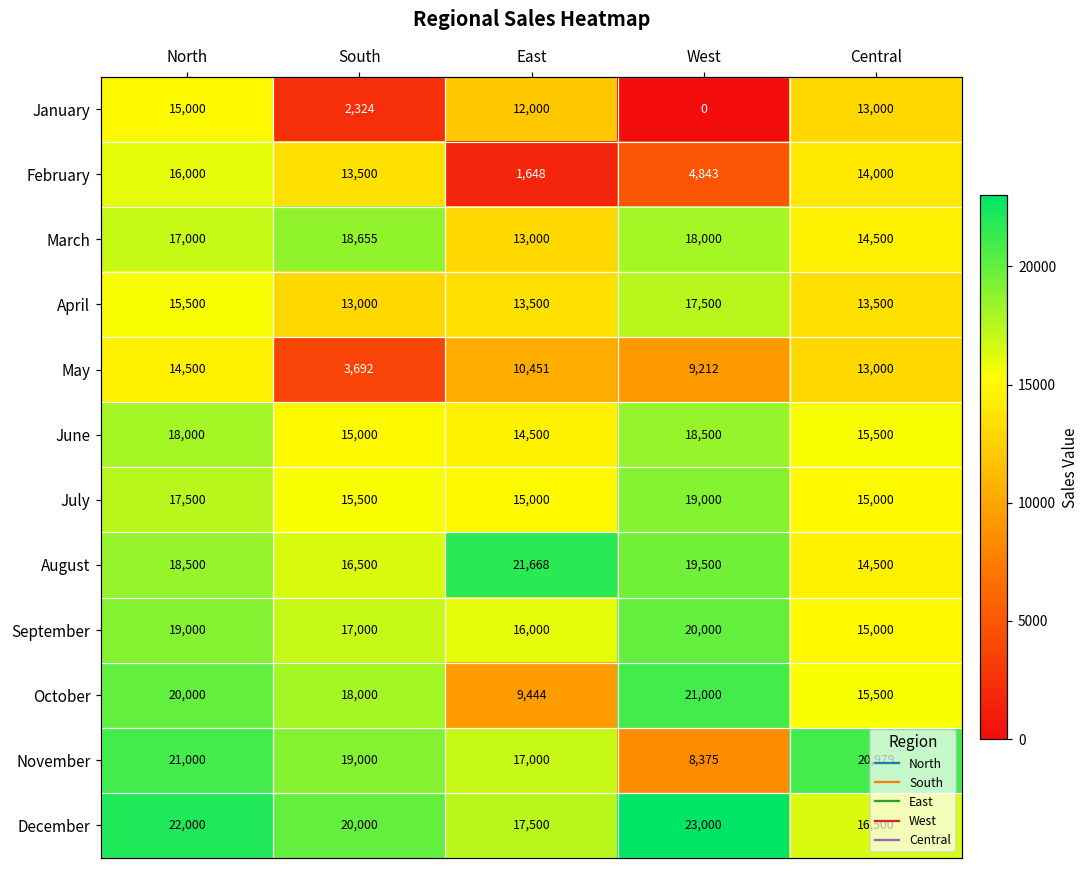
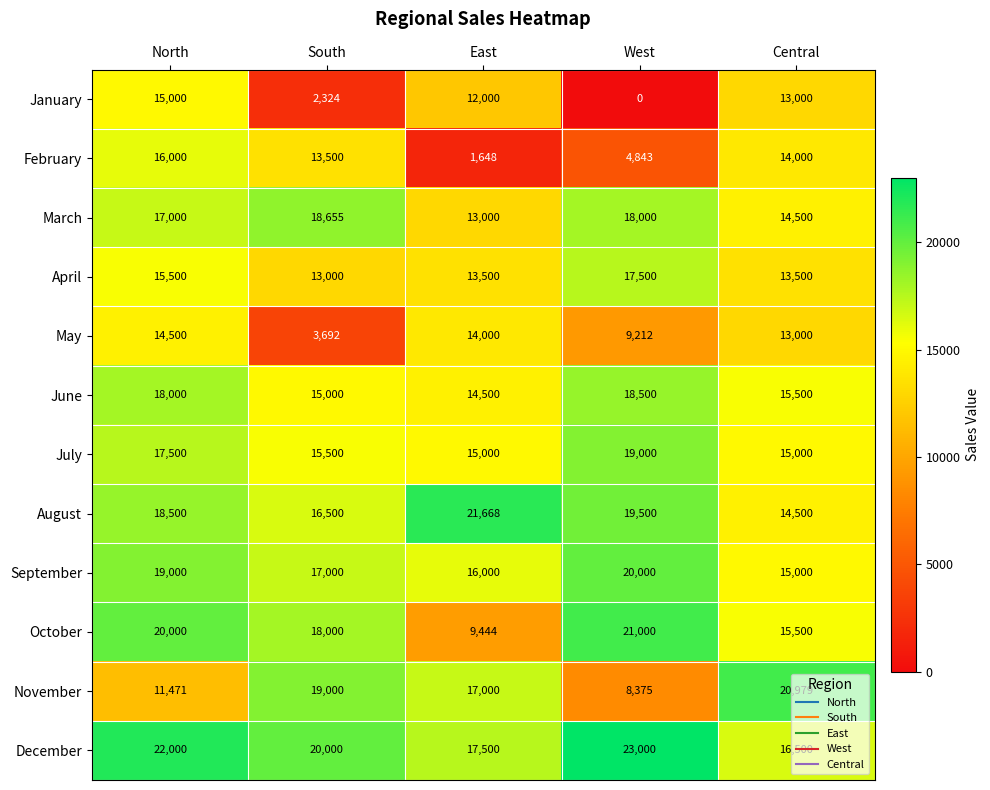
May, East: 10,451 -> 14,000
November, North: 21,000 -> 11,471
